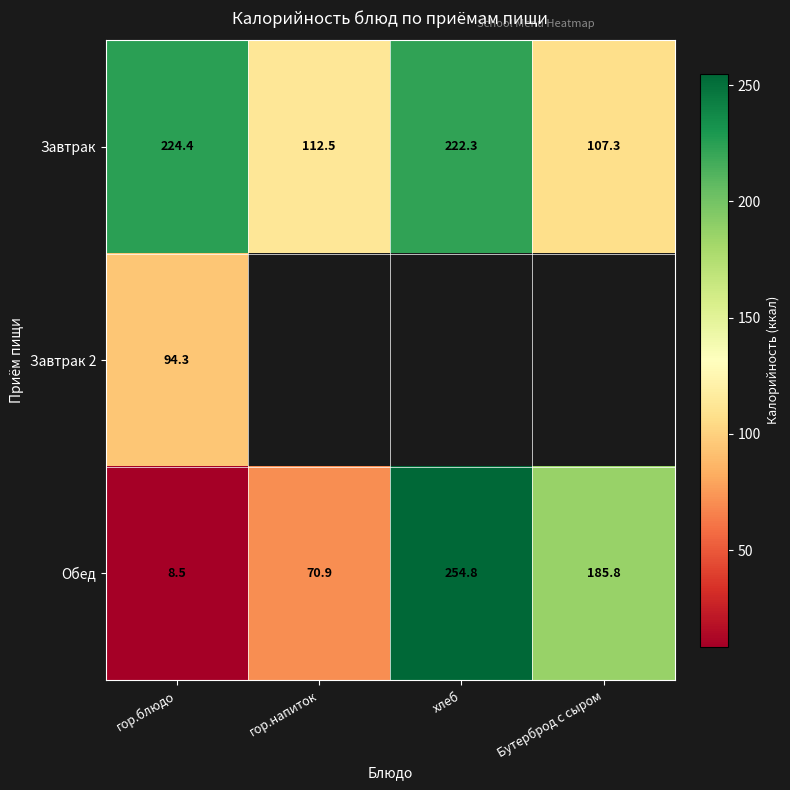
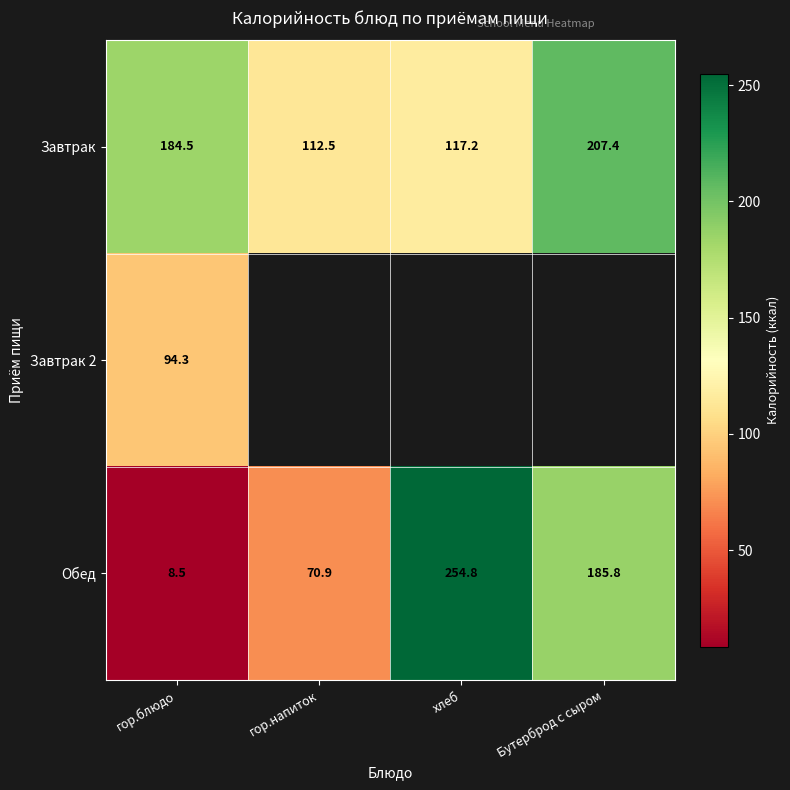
Завтрак, гор.блюдо: 224.4 -> 184.5
Завтрак, хлеб: 222.3 -> 117.2
Завтрак, Бутерброд с сыром: 107.3 -> 207.4
